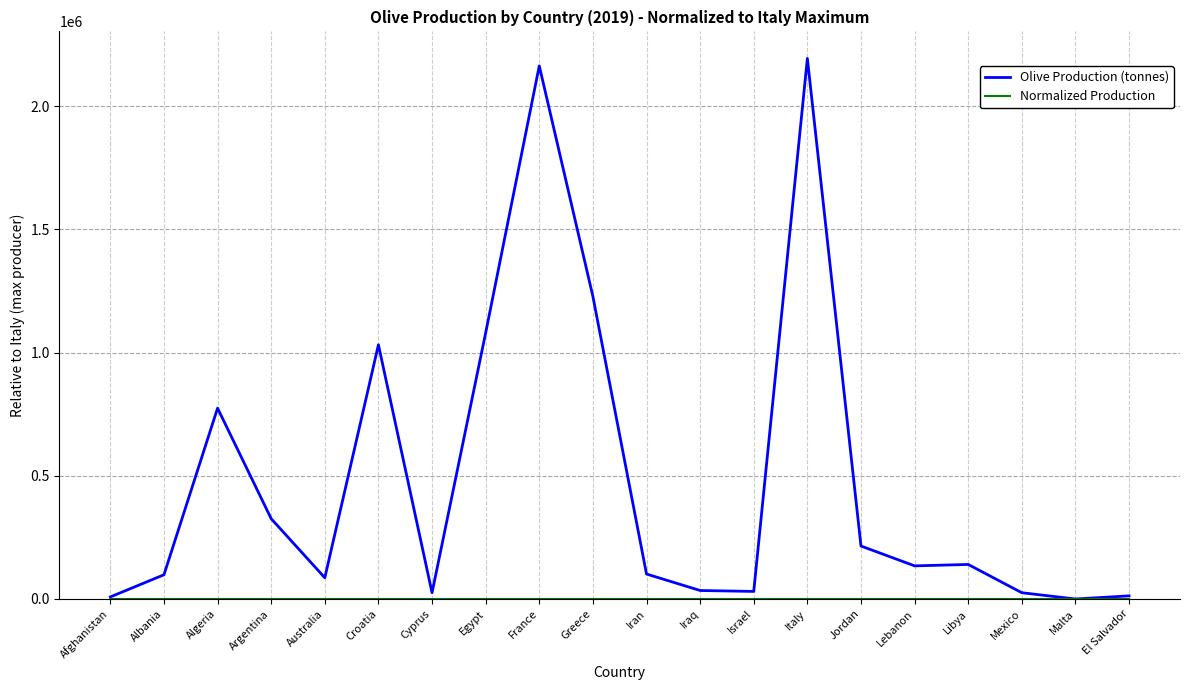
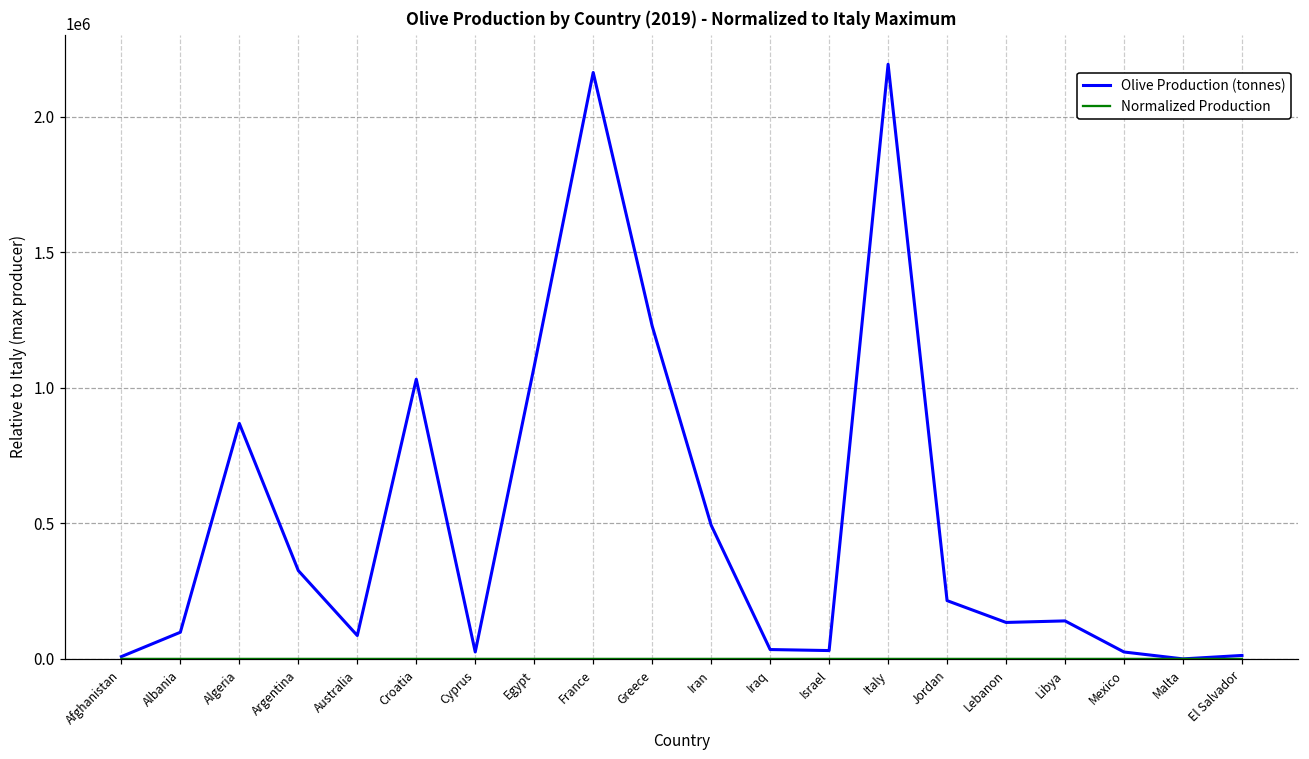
Olive Production (tonnes), Algeria: 770000 -> 870000
Olive Production (tonnes), Iran: 100000 -> 490000
